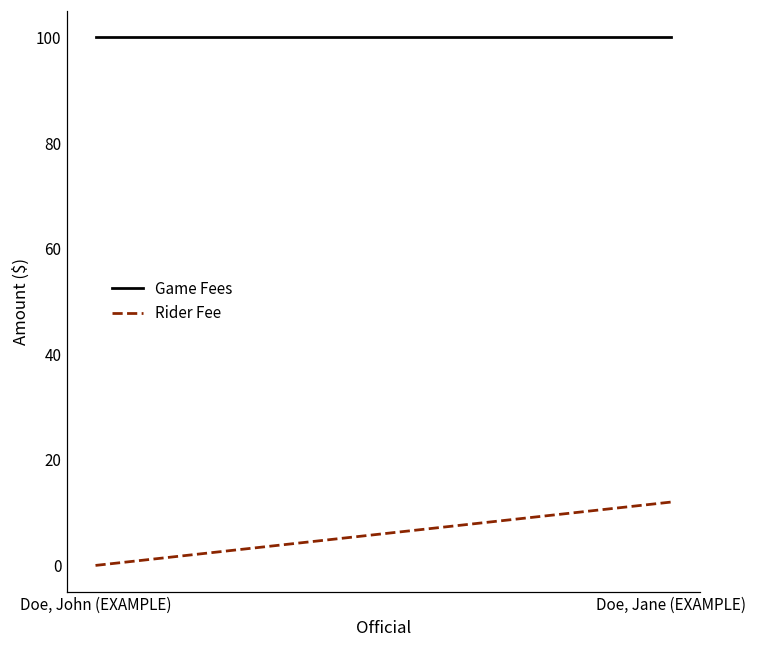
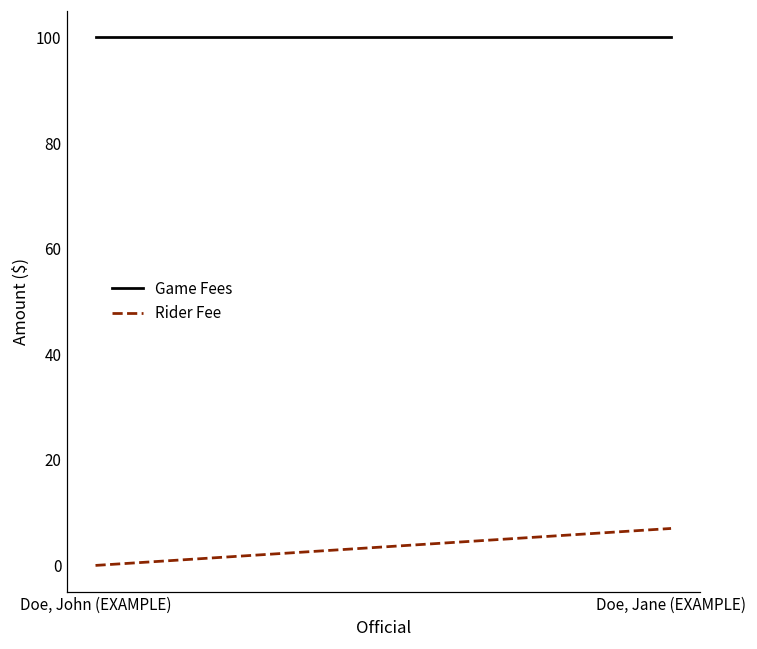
Rider Fee, Doe, Jane (EXAMPLE): 12 -> 7
